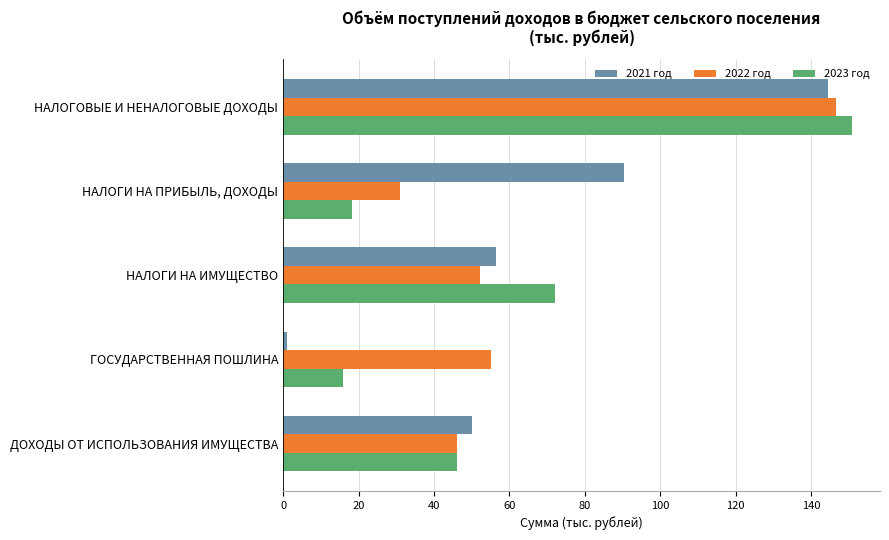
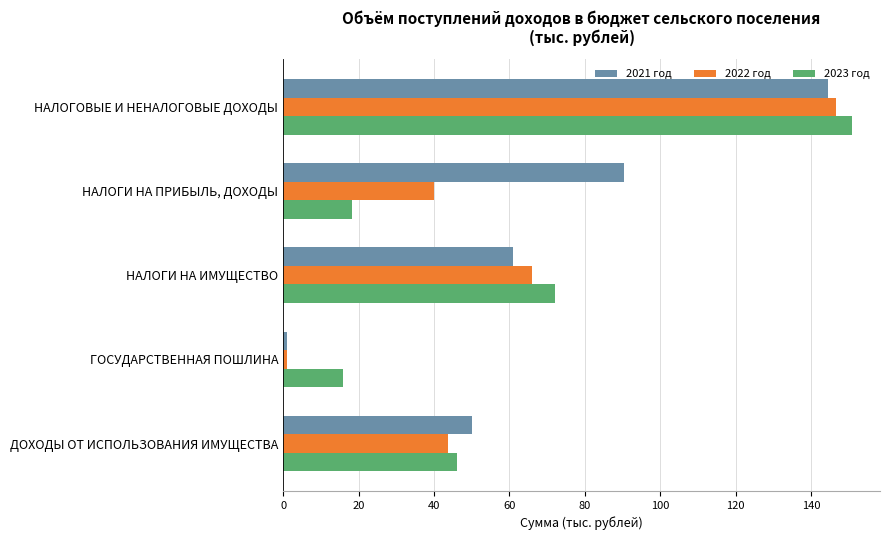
2022 год, НАЛОГИ НА ПРИБЫЛЬ, ДОХОДЫ: 31 -> 40
2021 год, НАЛОГИ НА ИМУЩЕСТВО: 56 -> 61
2022 год, НАЛОГИ НА ИМУЩЕСТВО: 52 -> 66
2022 год, ГОСУДАРСТВЕННАЯ ПОШЛИНА: 55 -> 1
2022 год, ДОХОДЫ ОТ ИСПОЛЬЗОВАНИЯ ИМУЩЕСТВА: 46 -> 44
